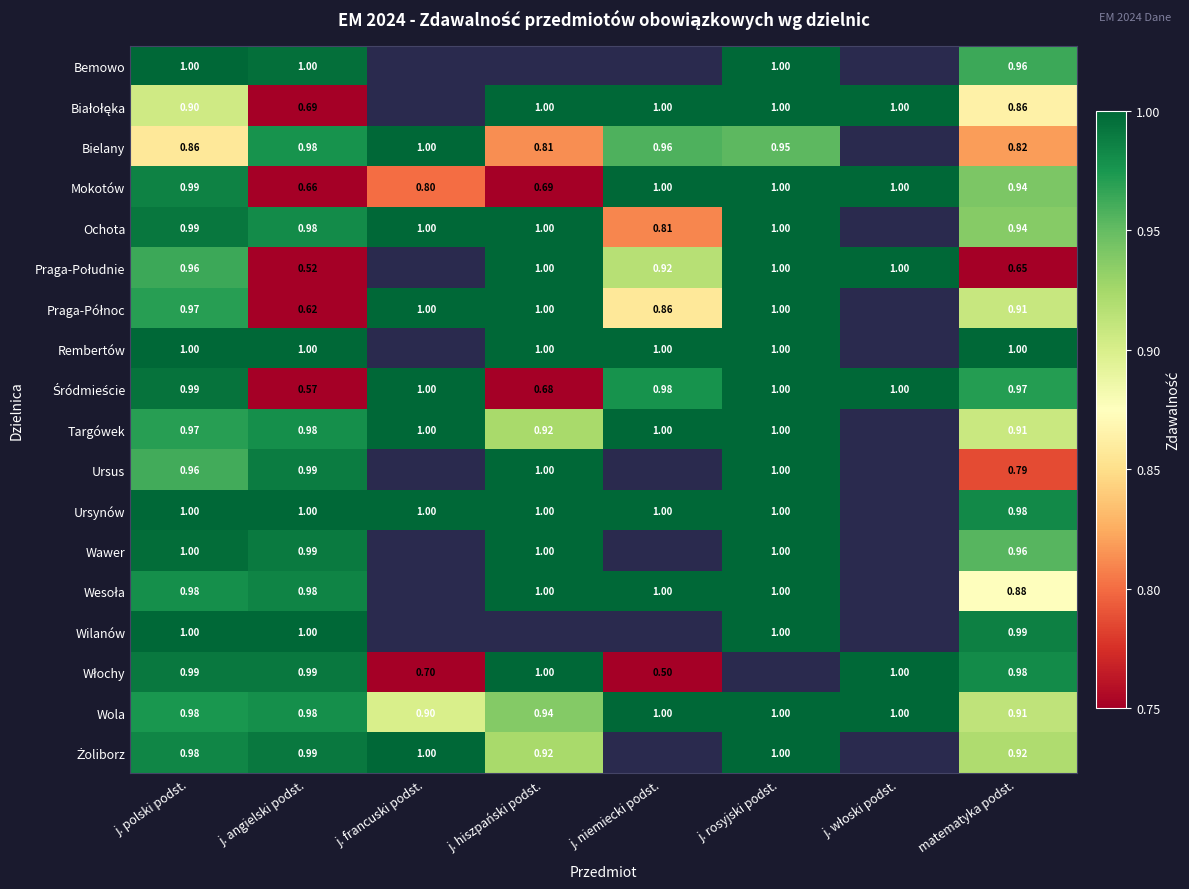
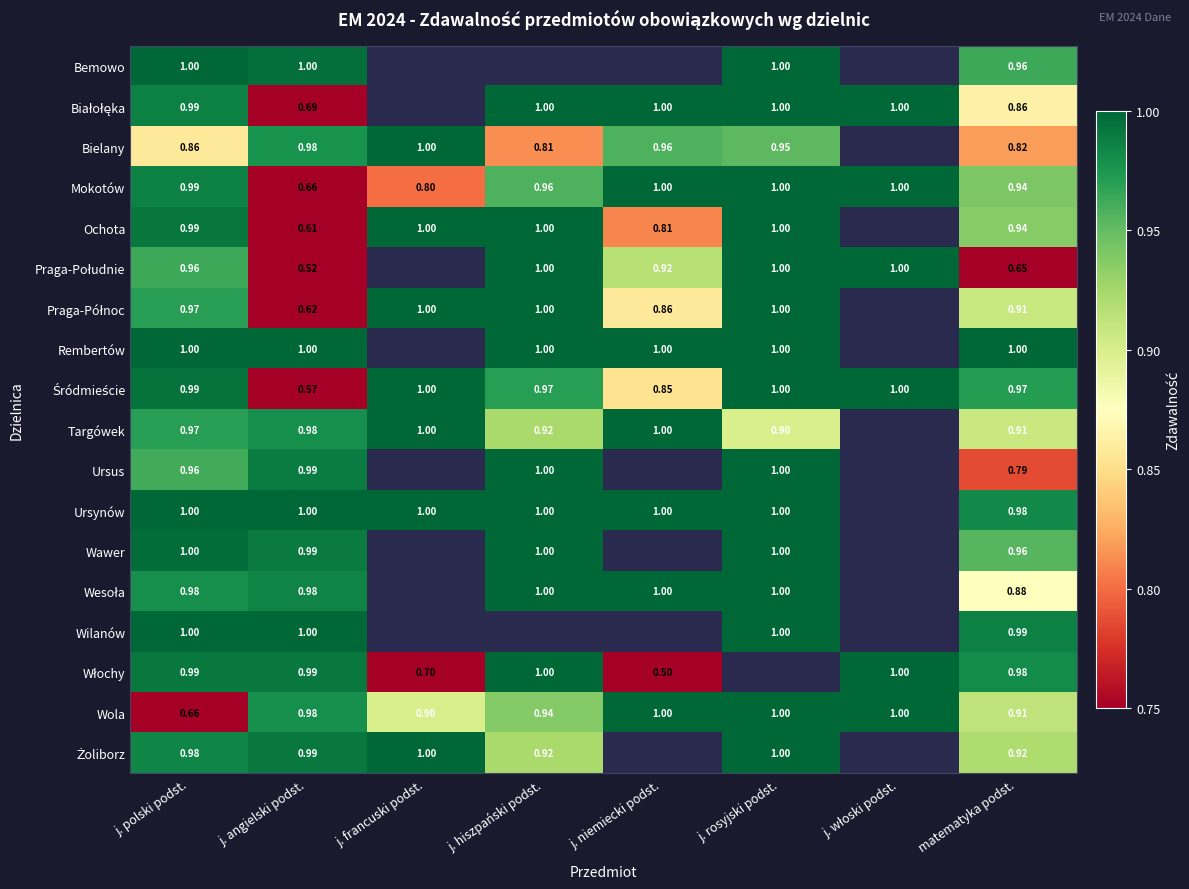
Białołęka, j. polski podst.: 0.90 -> 0.99
Mokotów, j. hiszpański podst.: 0.69 -> 0.96
Ochota, j. angielski podst.: 0.98 -> 0.61
Śródmieście, j. hiszpański podst.: 0.68 -> 0.97
Śródmieście, j. niemiecki podst.: 0.98 -> 0.85
Targówek, j. rosyjski podst.: 1.00 -> 0.90
Wola, j. polski podst.: 0.98 -> 0.66
